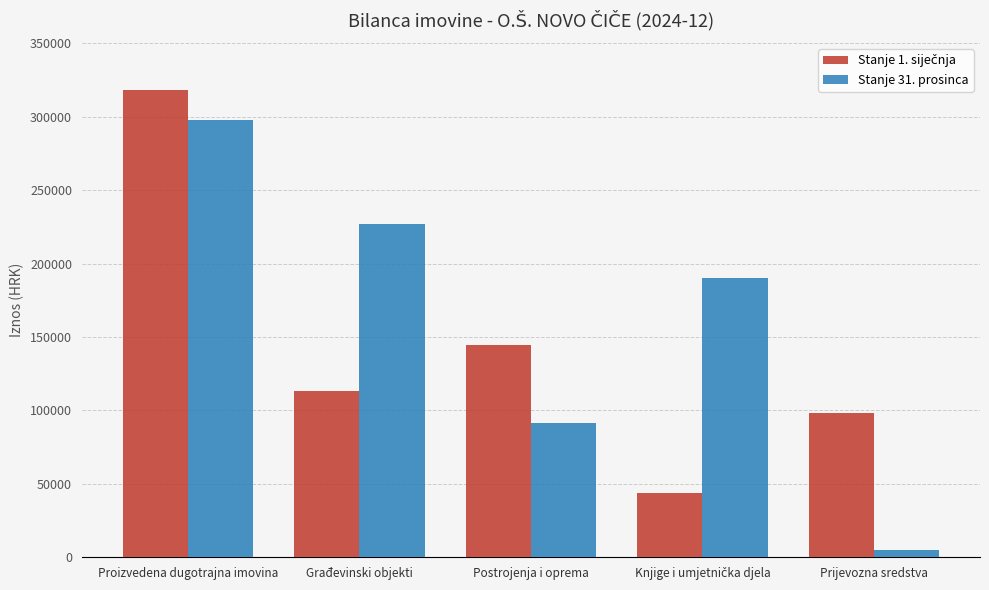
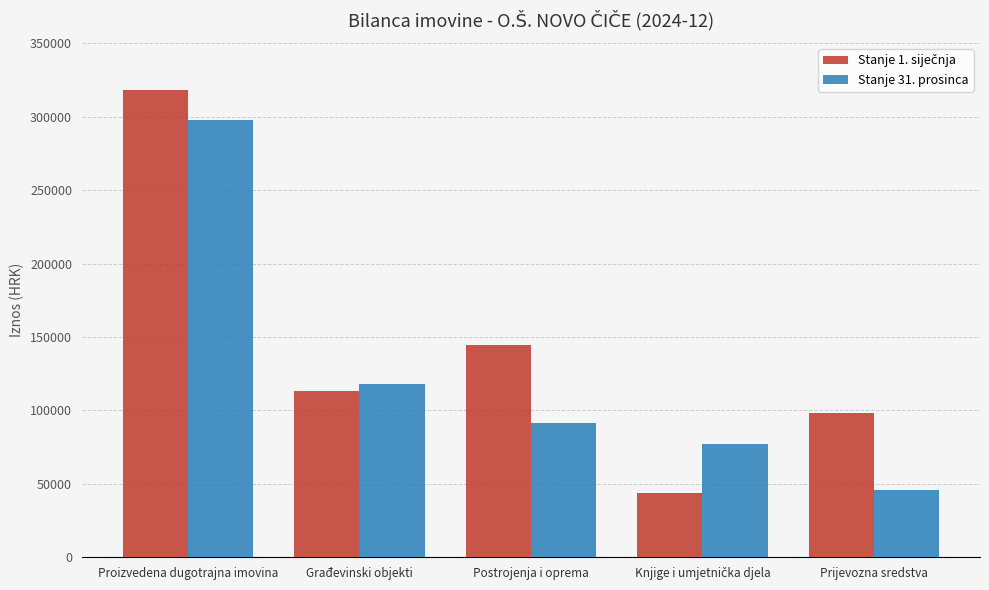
Stanje 31. prosinca, Građevinski objekti: 227000 -> 118000
Stanje 31. prosinca, Knjige i umjetnička djela: 190000 -> 77000
Stanje 31. prosinca, Prijevozna sredstva: 5000 -> 46000
